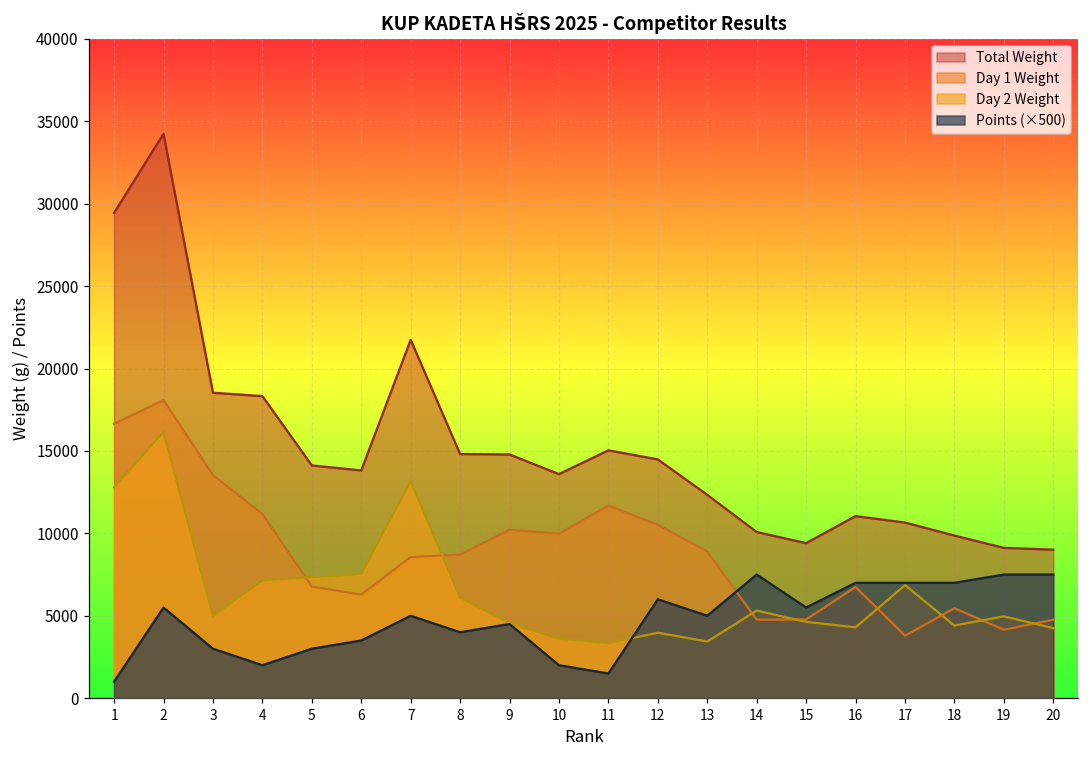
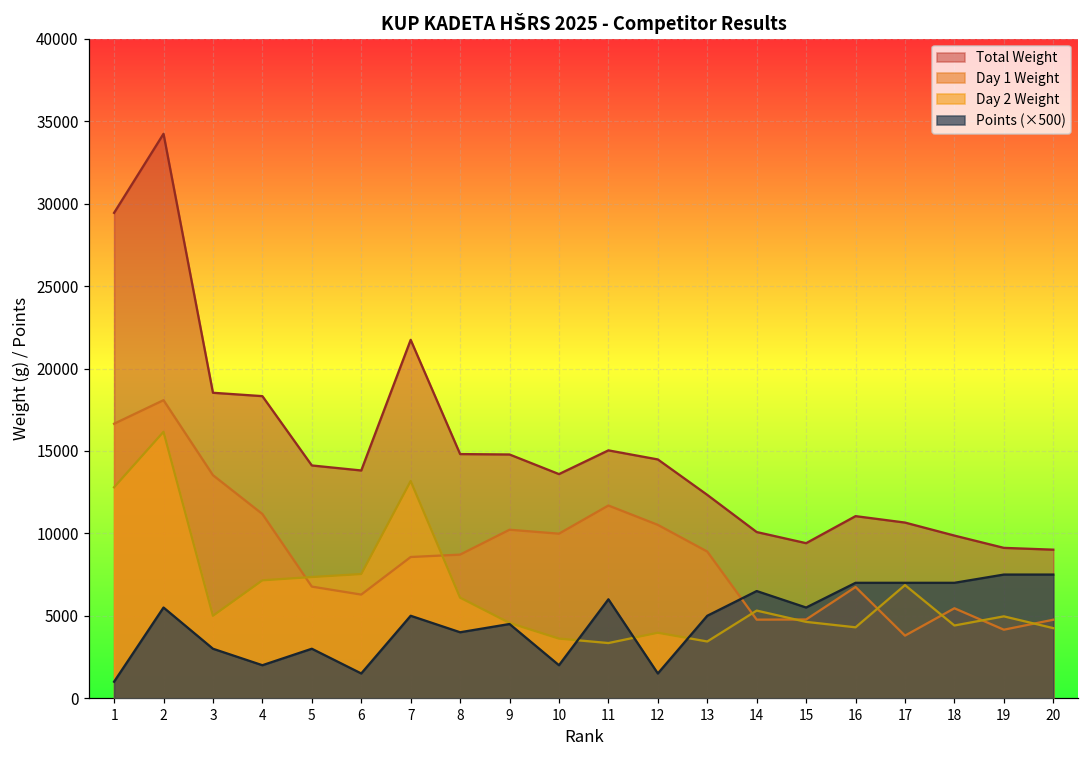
Points (×500), 6: 3500 -> 1500
Points (×500), 11: 1500 -> 6000
Points (×500), 12: 6000 -> 1500
Points (×500), 14: 7500 -> 6500
